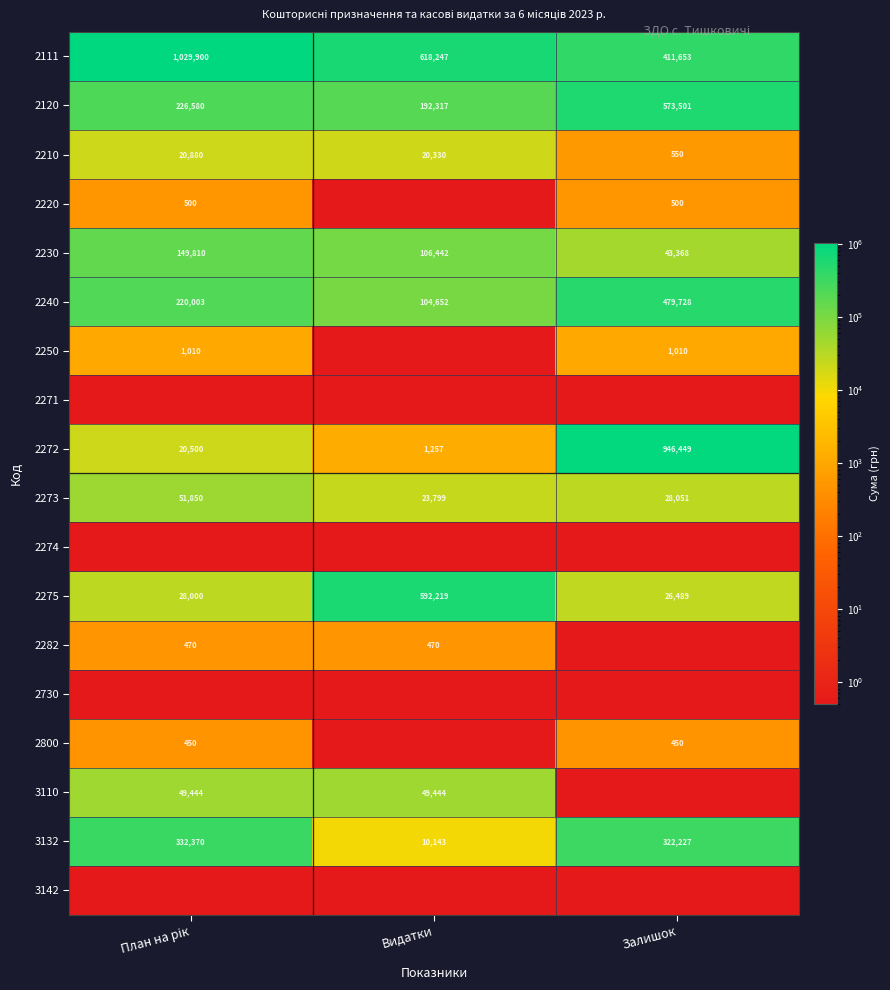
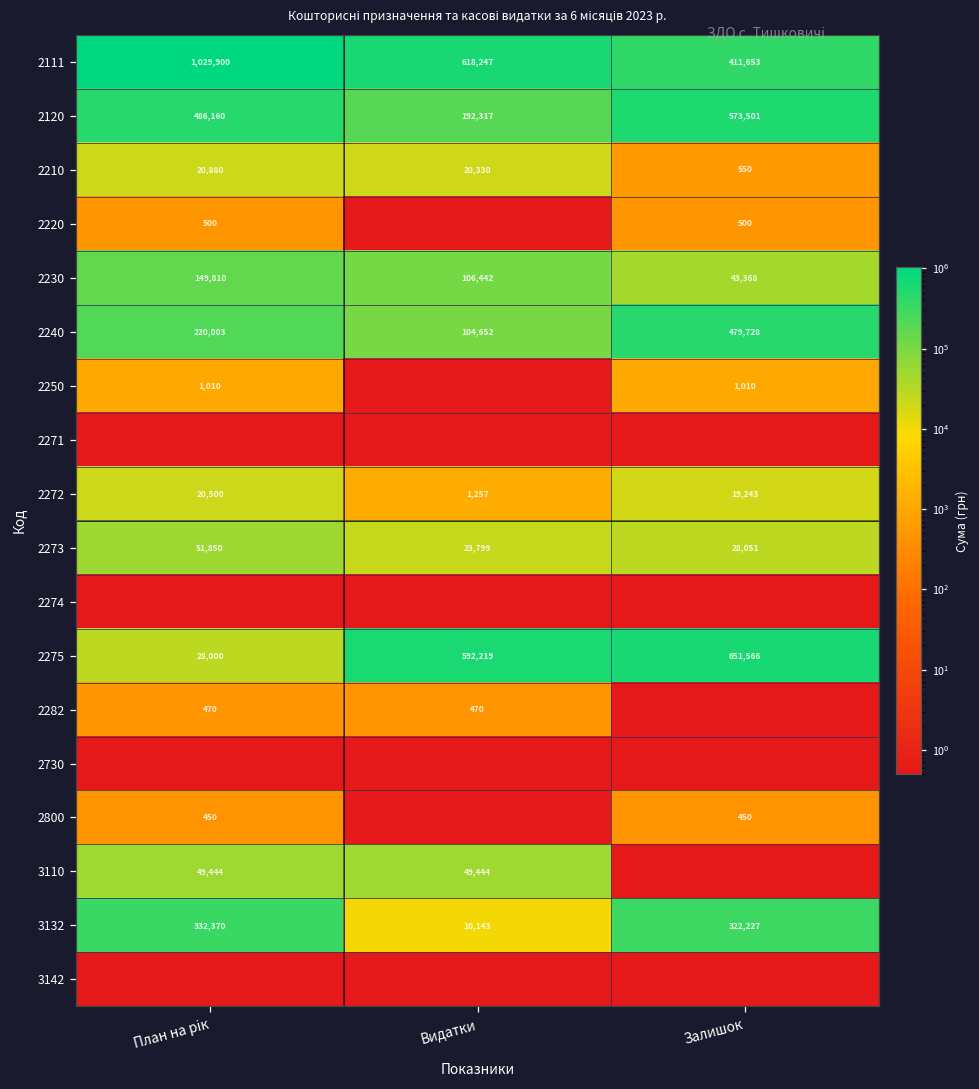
2120, План на рік: 226,580 -> 486,160
2272, Залишок: 946,449 -> 19,243
2275, Залишок: 26,489 -> 651,566
